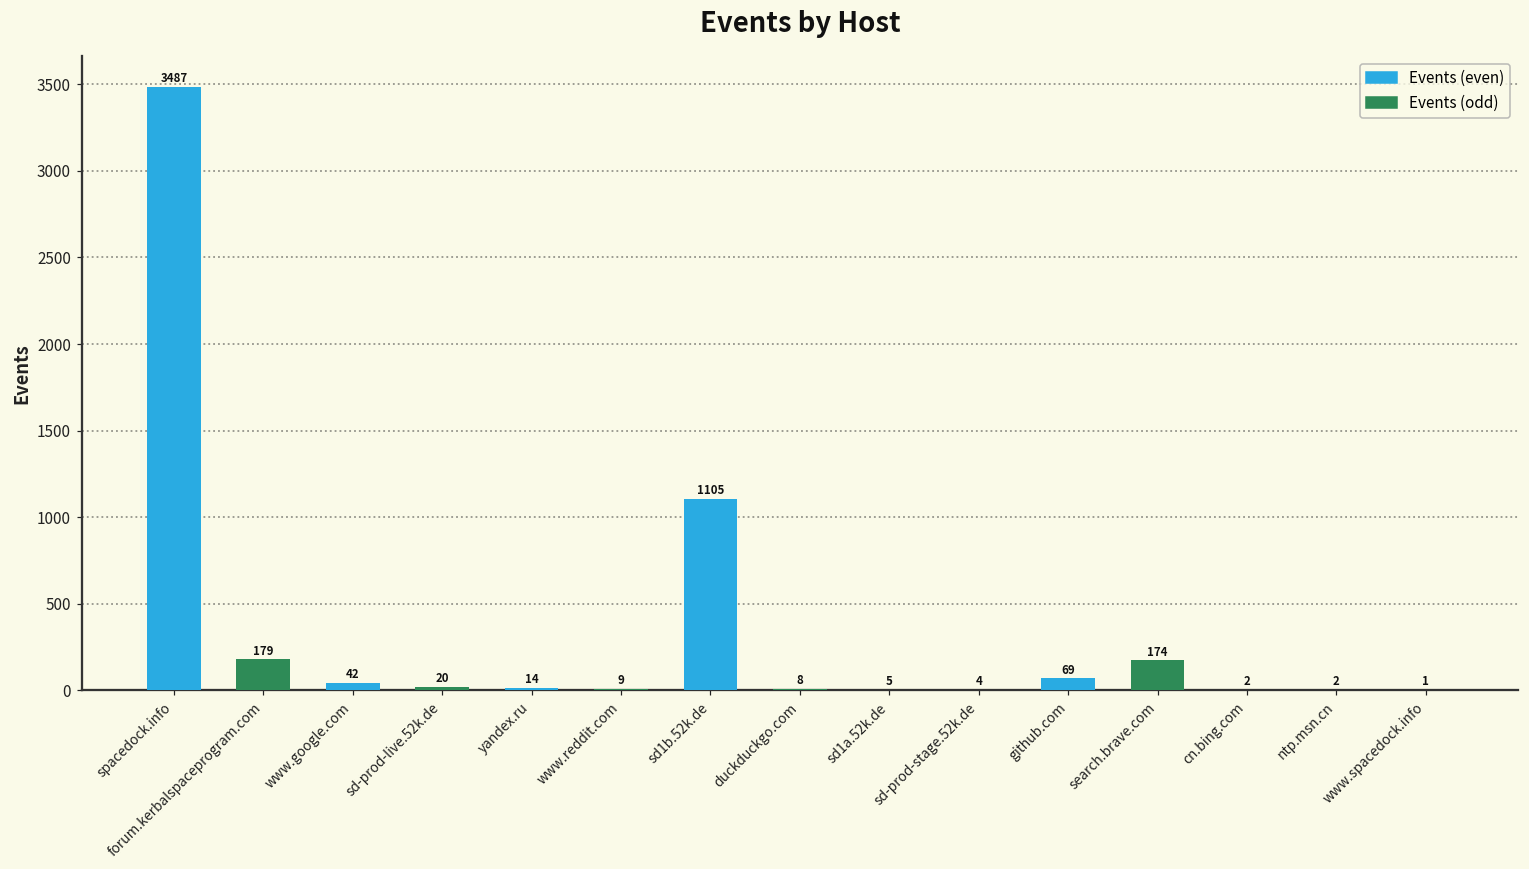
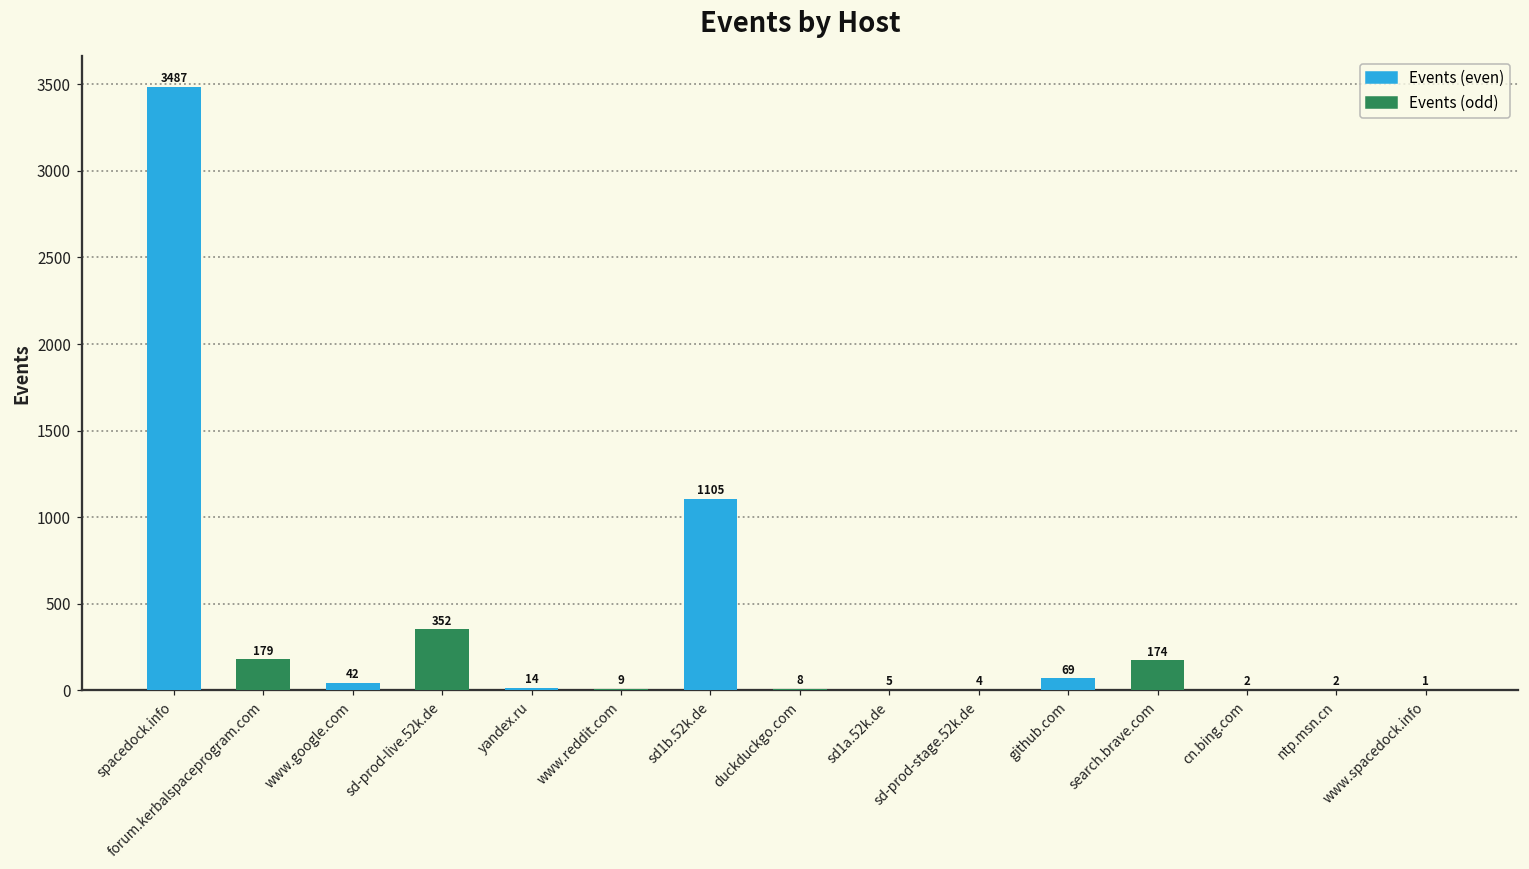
sd-prod-live.52k.de: 20 -> 352
